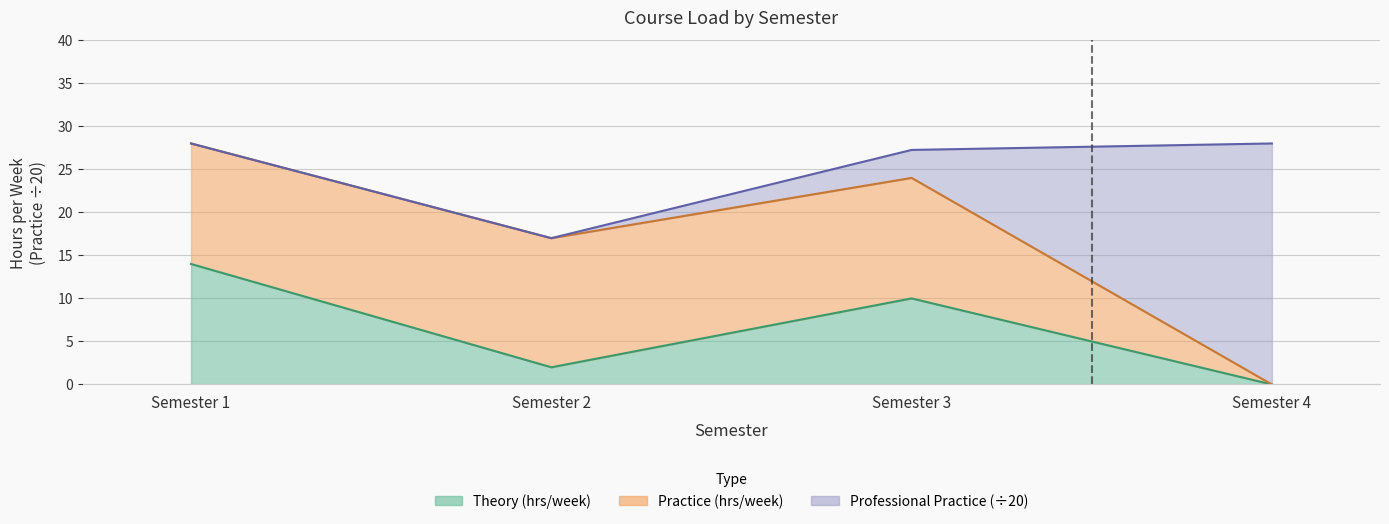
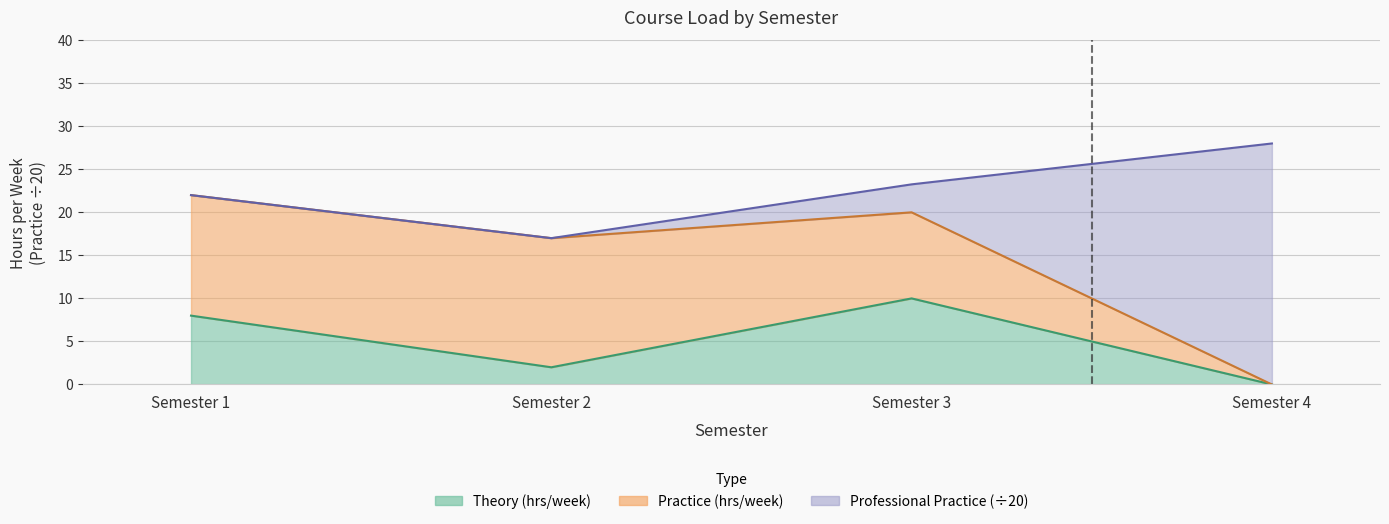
Theory (hrs/week), Semester 1: 14 -> 8
Practice (hrs/week), Semester 3: 14 -> 10
